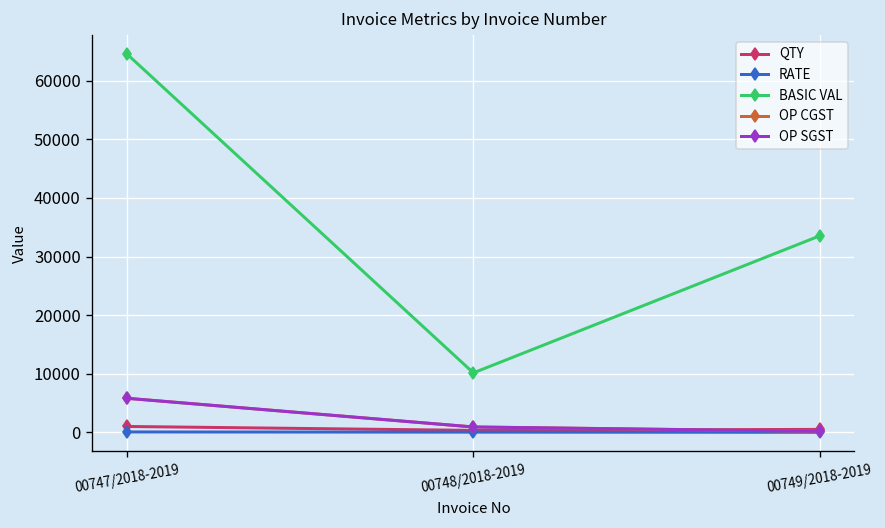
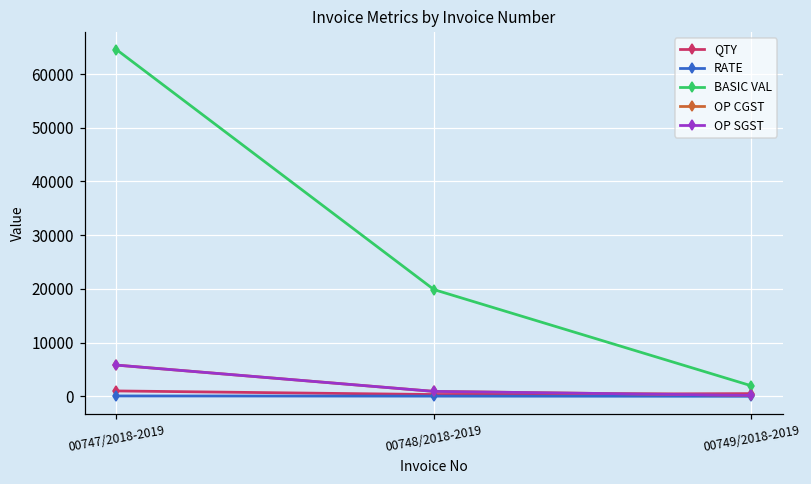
BASIC VAL, 00748/2018-2019: 10000 -> 20000
BASIC VAL, 00749/2018-2019: 34000 -> 2000
